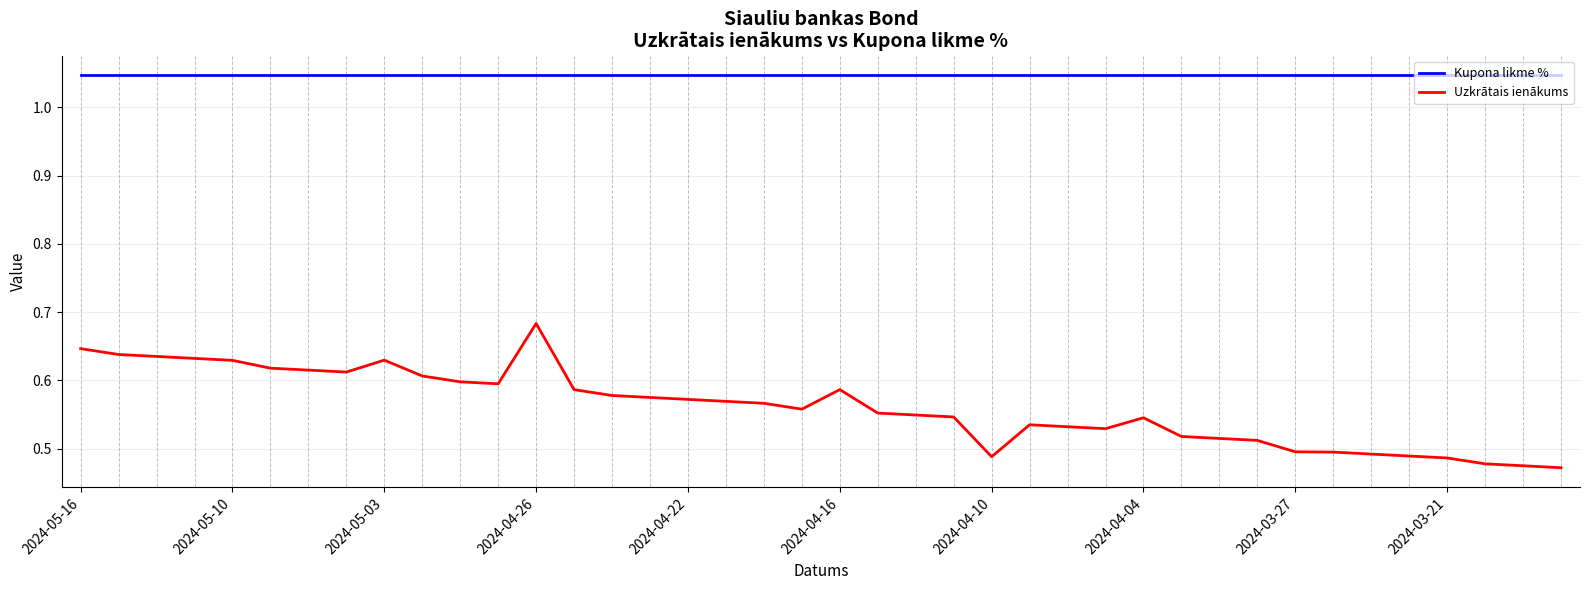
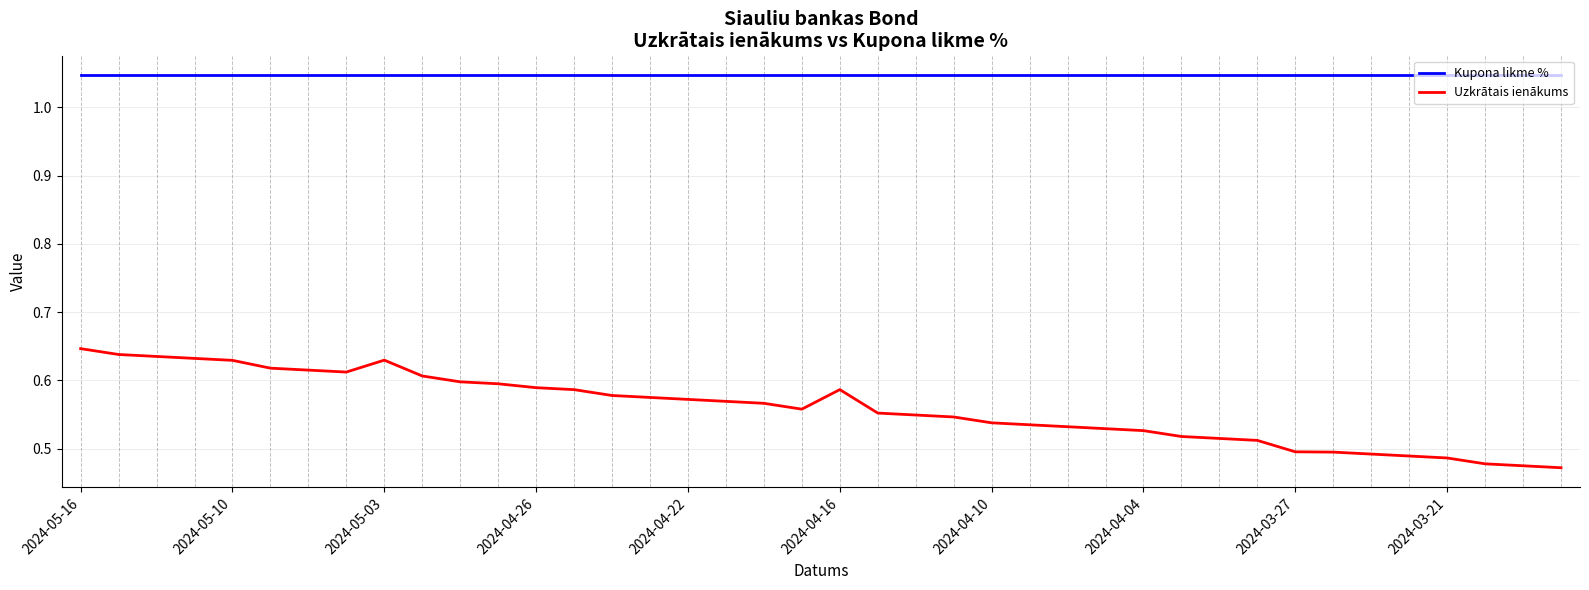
Uzkrātais ienākums, 2024-04-26: 0.68 -> 0.59
Uzkrātais ienākums, 2024-04-10: 0.49 -> 0.54
Uzkrātais ienākums, 2024-04-04: 0.55 -> 0.53
